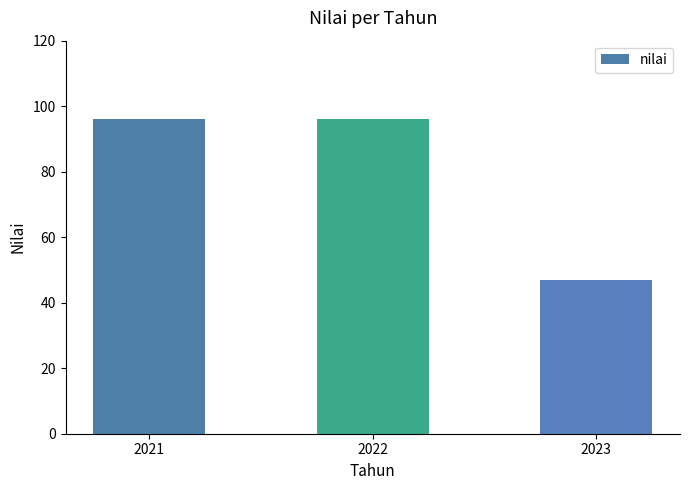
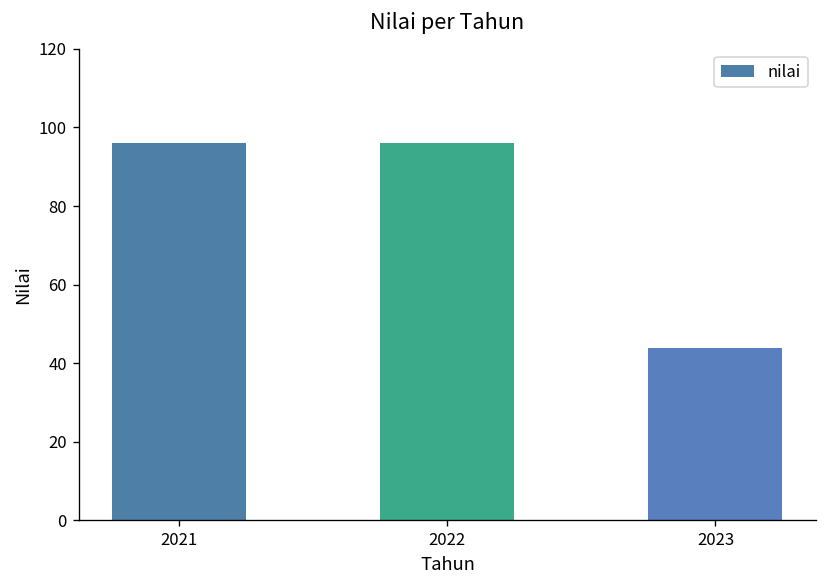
2023: 47 -> 44
